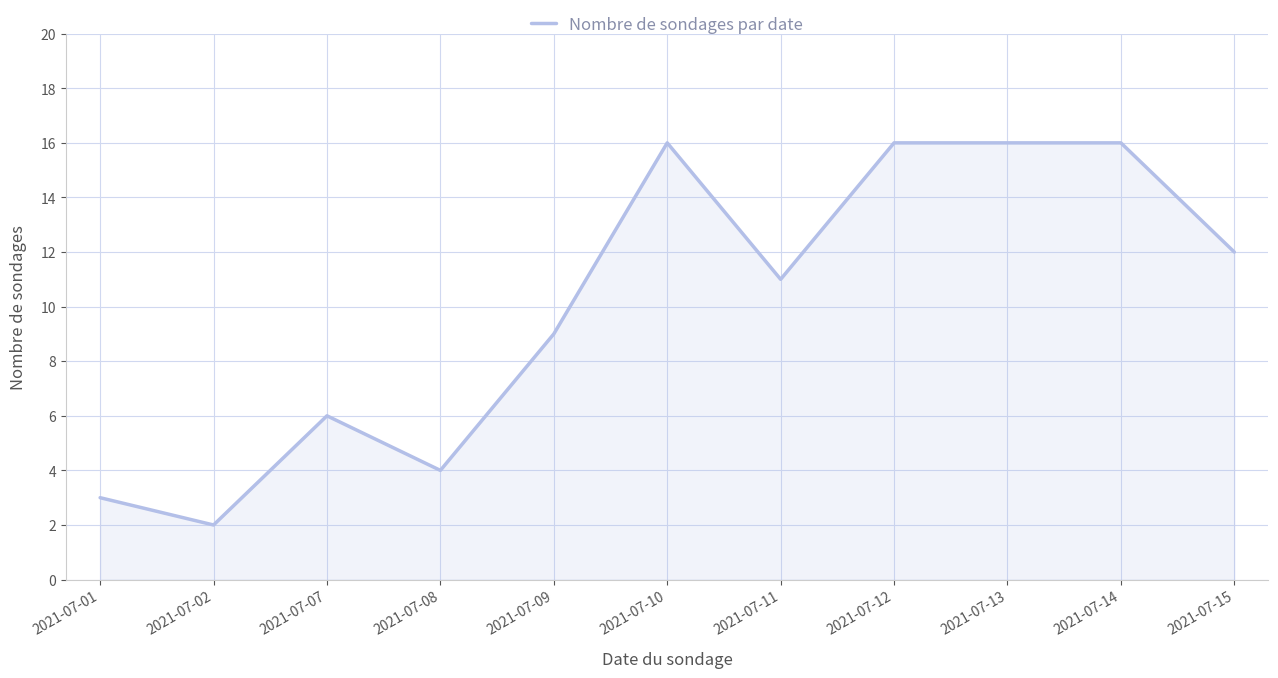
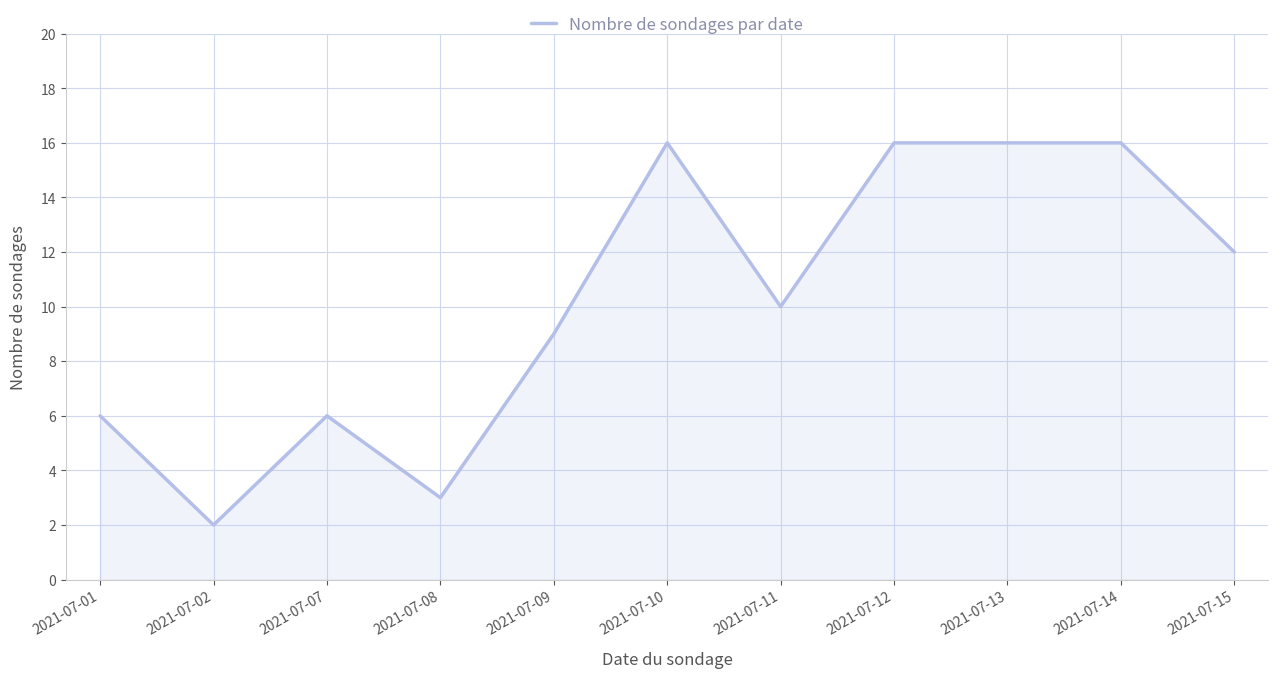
2021-07-01: 3 -> 6
2021-07-08: 4 -> 3
2021-07-11: 11 -> 10
